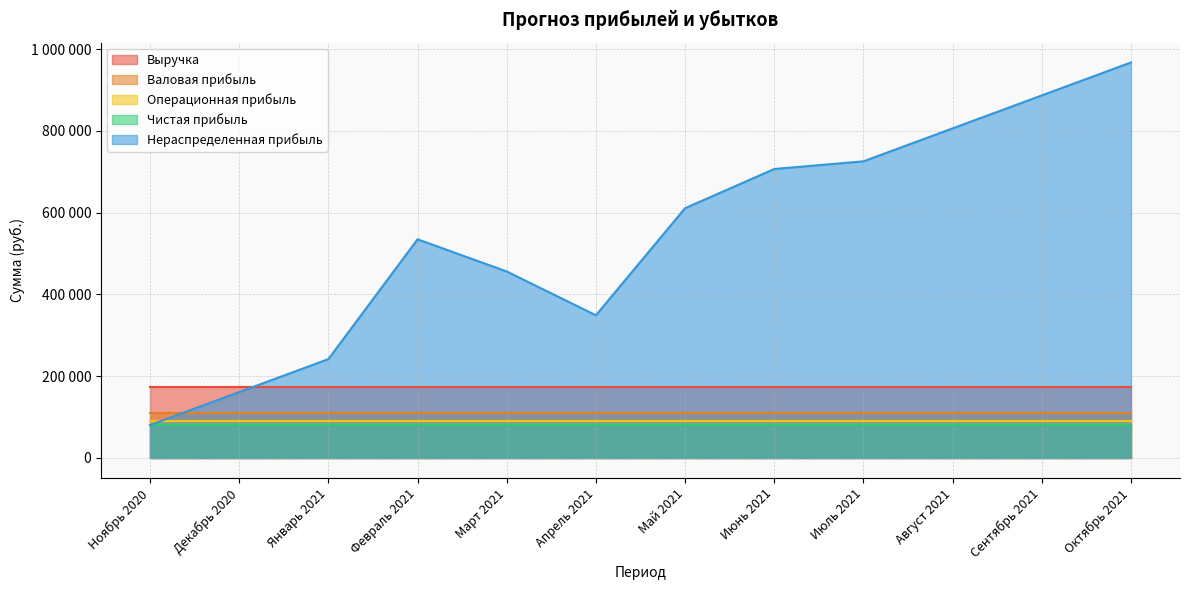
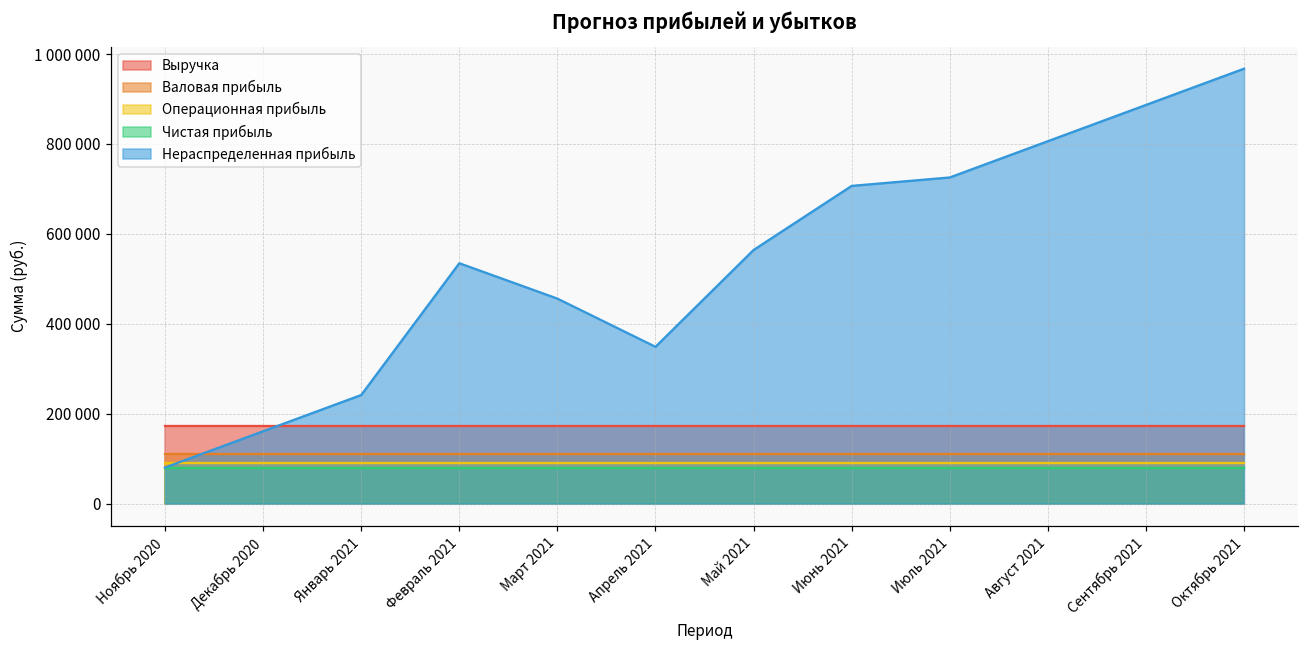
Нераспределенная прибыль, Май 2021: 610000 -> 560000
